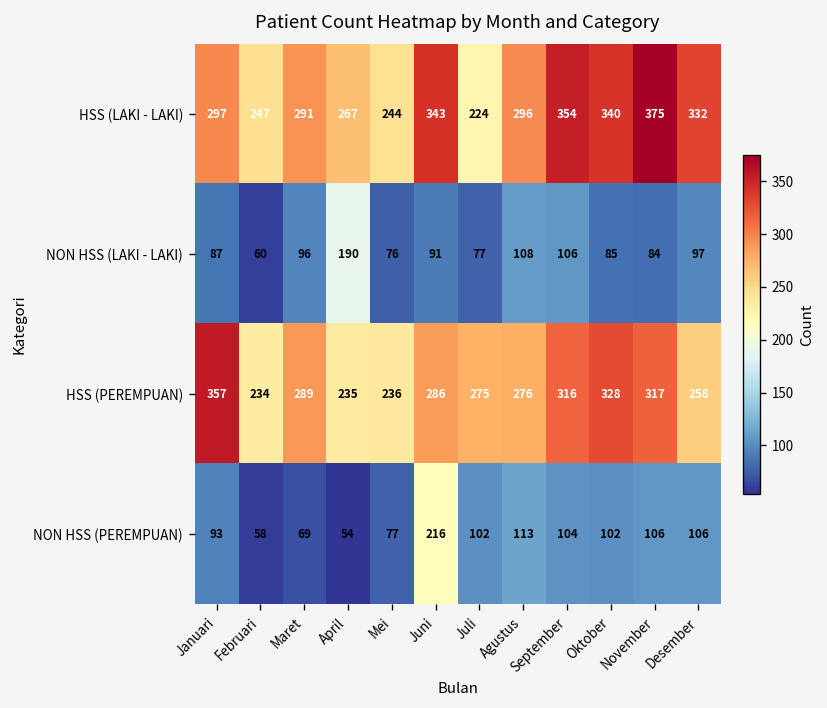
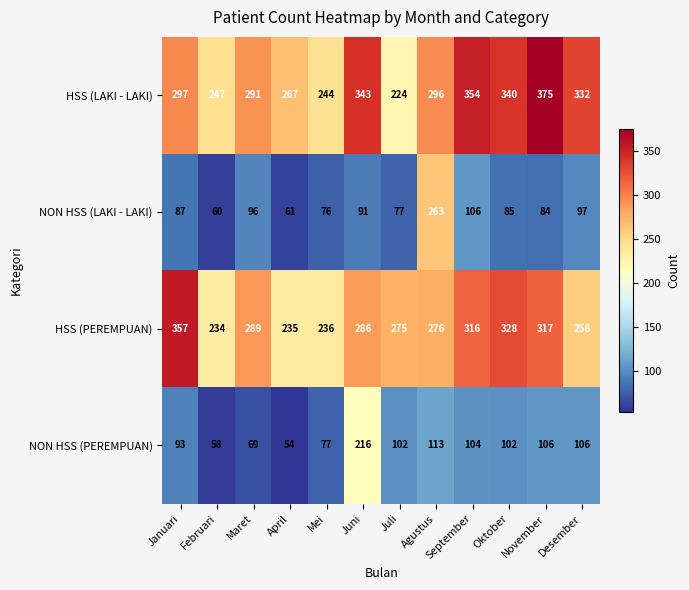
NON HSS (LAKI - LAKI), April: 190 -> 61
NON HSS (LAKI - LAKI), Agustus: 108 -> 263
